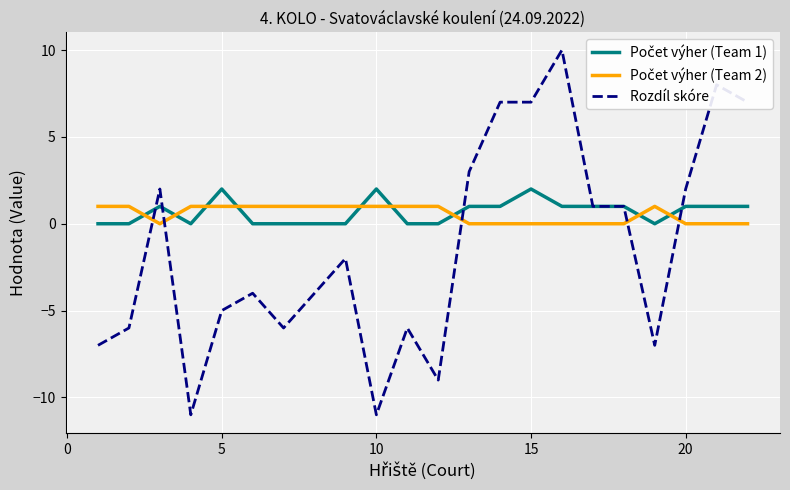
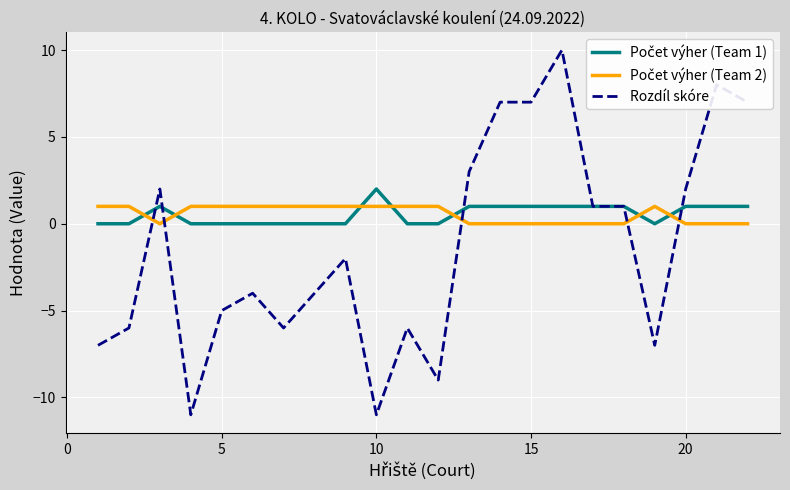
Počet výher (Team 1), 5: 2 -> 0
Počet výher (Team 1), 15: 2 -> 1
